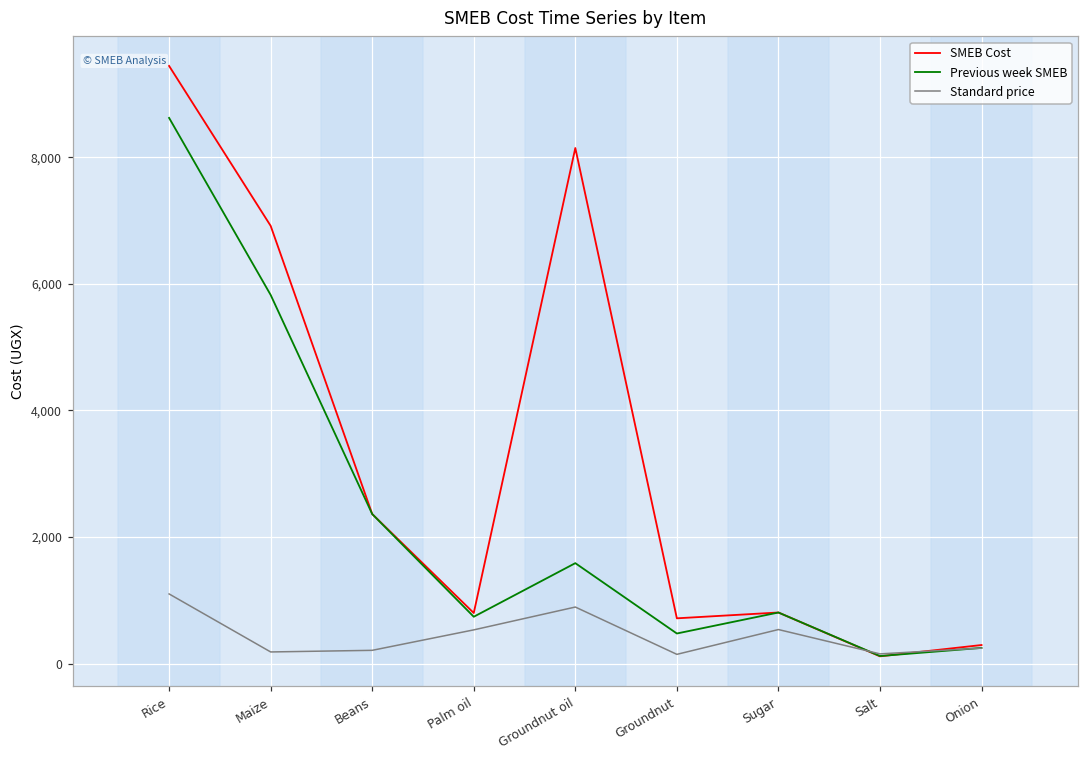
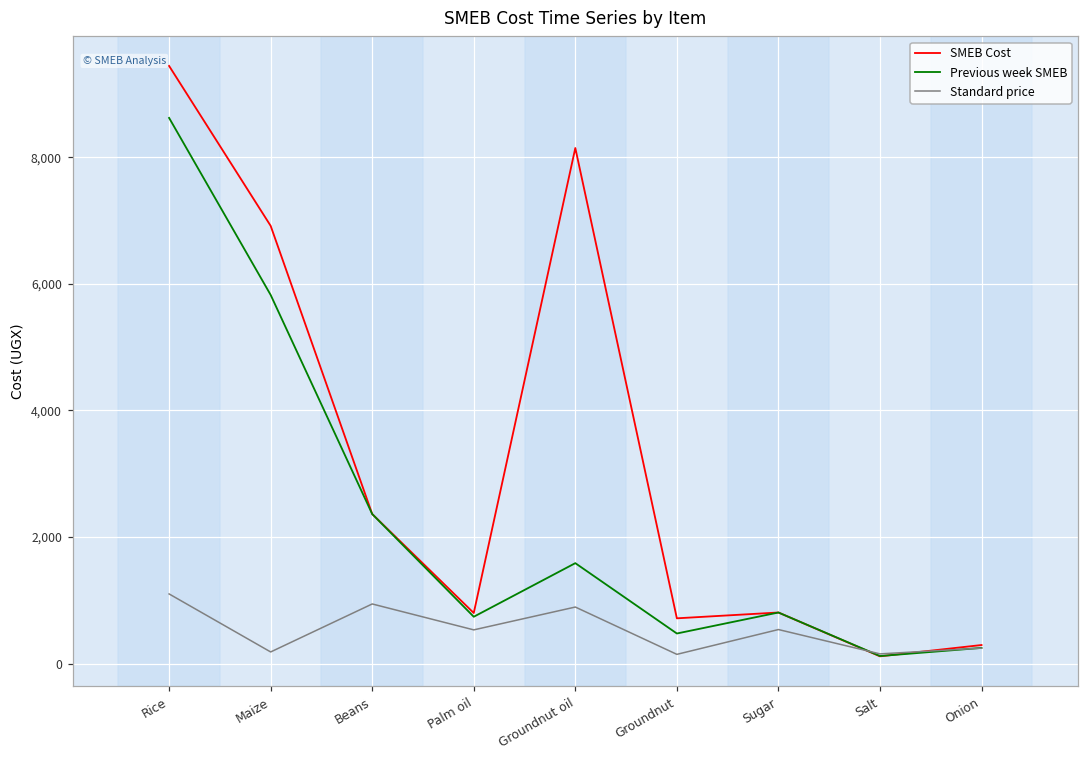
Standard price, Beans: 200 -> 900
